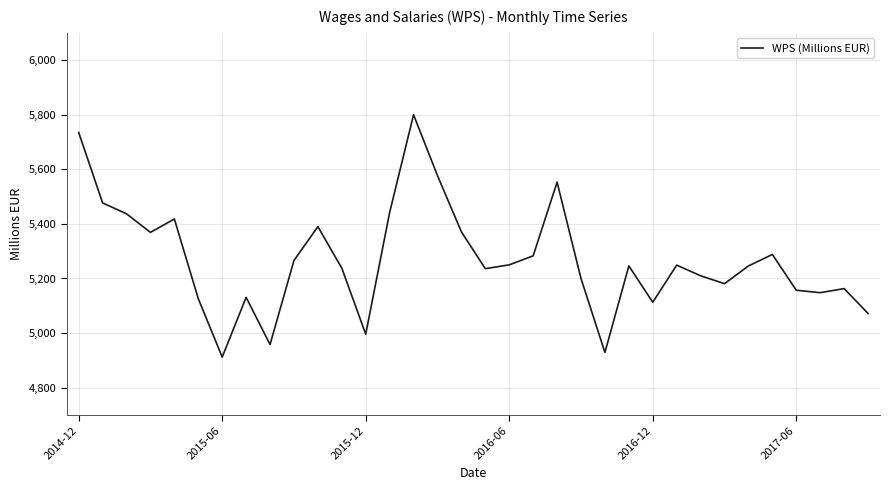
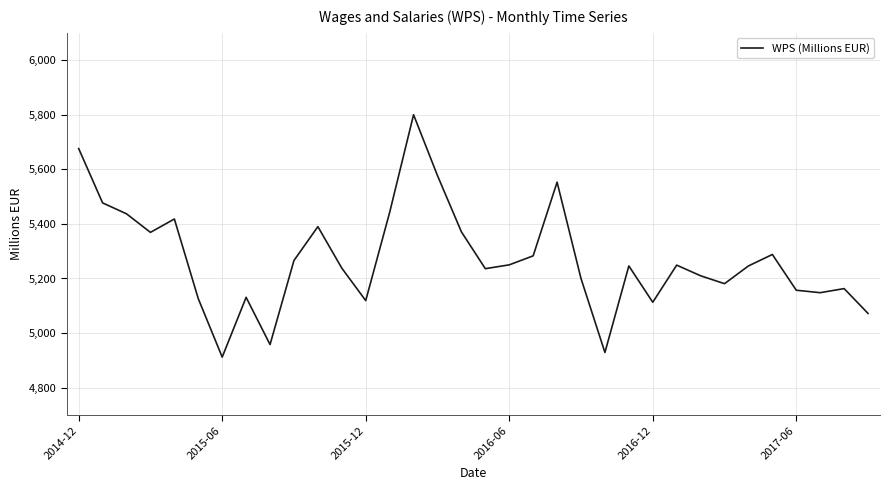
2014-12: 5,740 -> 5,680
2015-12: 5,000 -> 5,120
